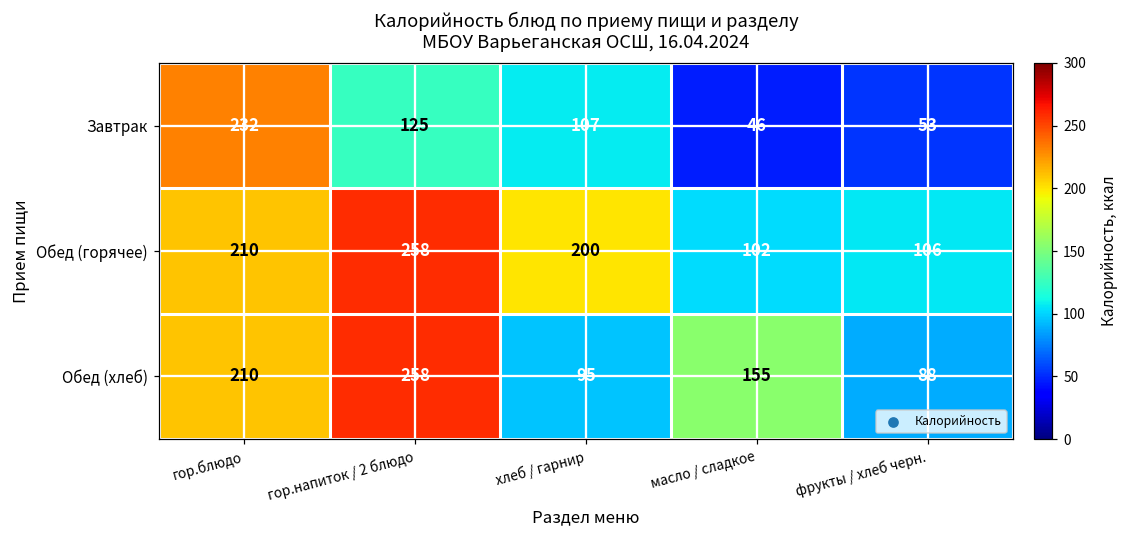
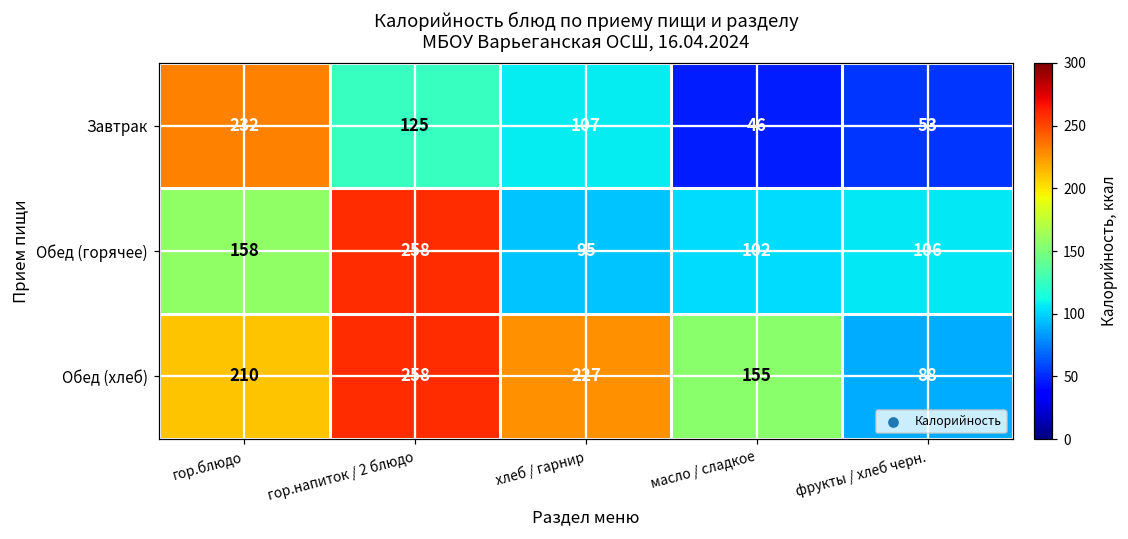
Обед (горячее), гор.блюдо: 210 -> 158
Обед (горячее), хлеб / гарнир: 200 -> 95
Обед (хлеб), хлеб / гарнир: 95 -> 227
